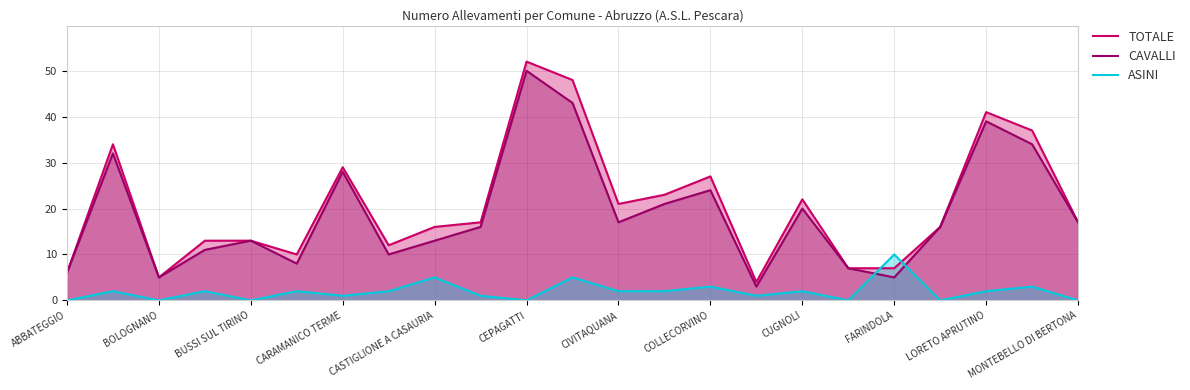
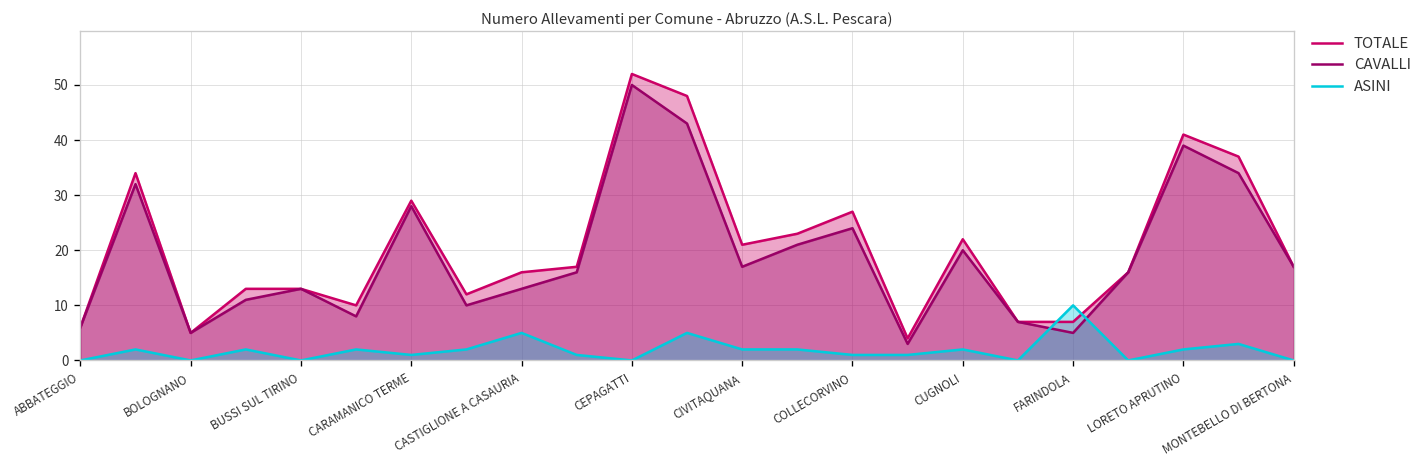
ASINI, COLLECORVINO: 3 -> 1
